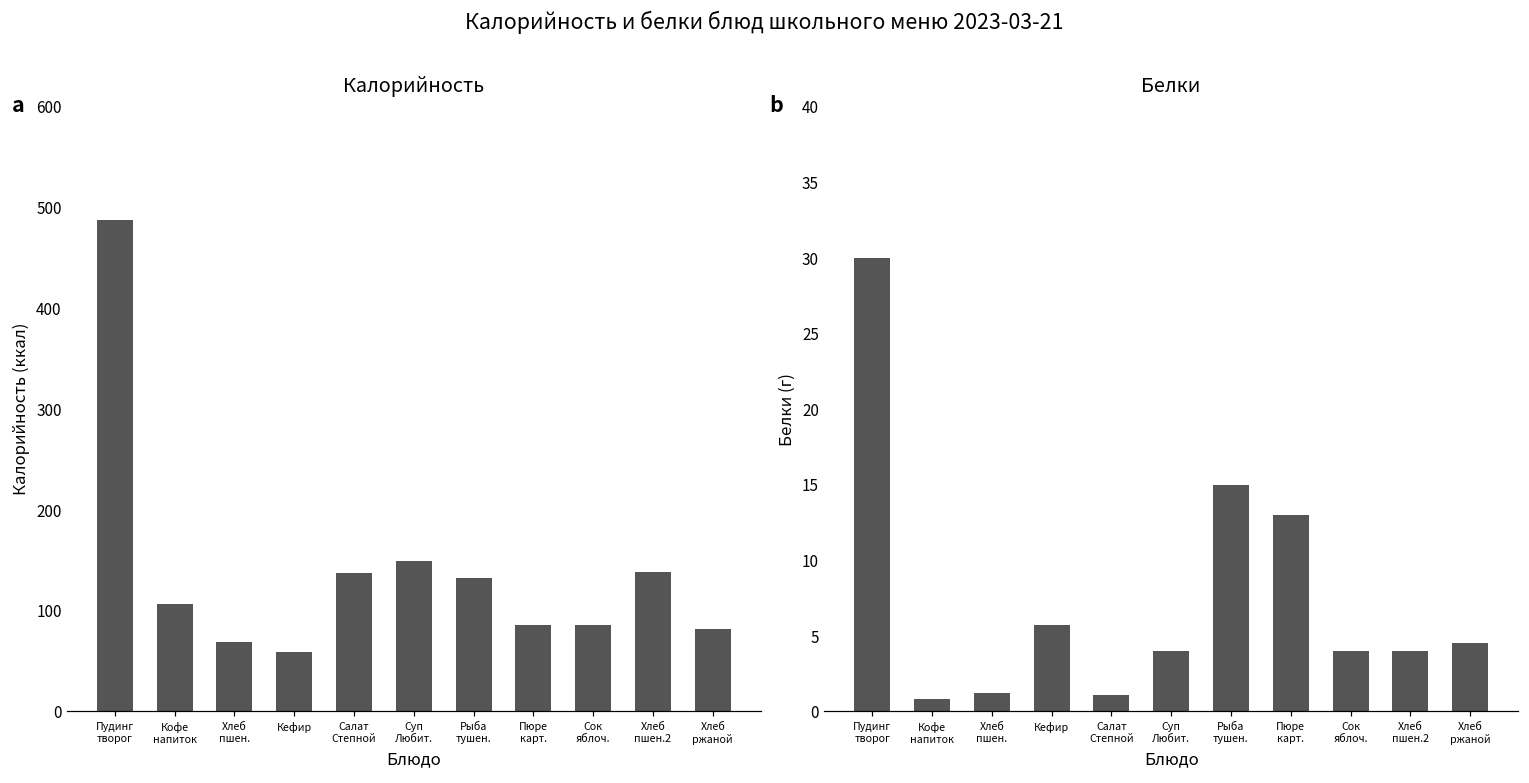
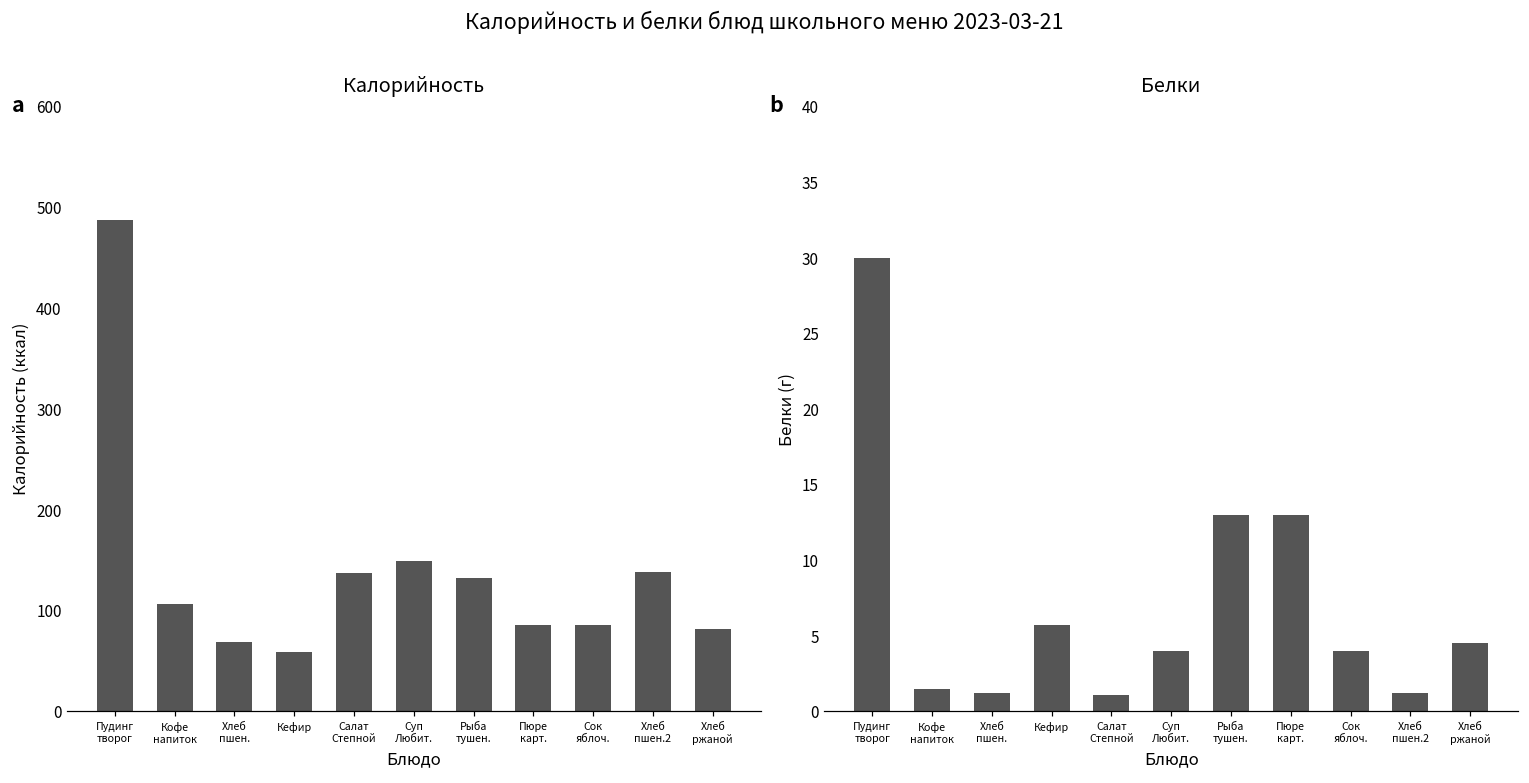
Белки, Кофе напиток: 0.8 -> 1.5
Белки, Рыба тушен.: 15 -> 13
Белки, Хлеб пшен.2: 4.0 -> 1.2
